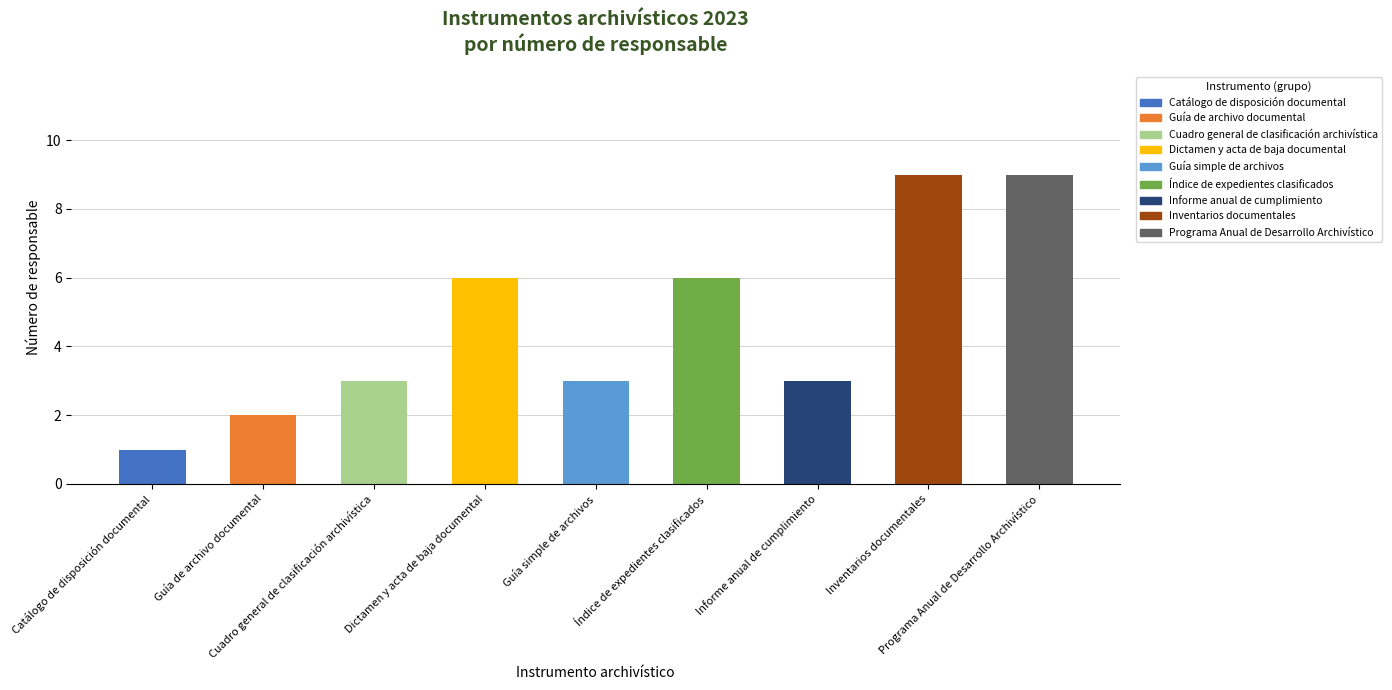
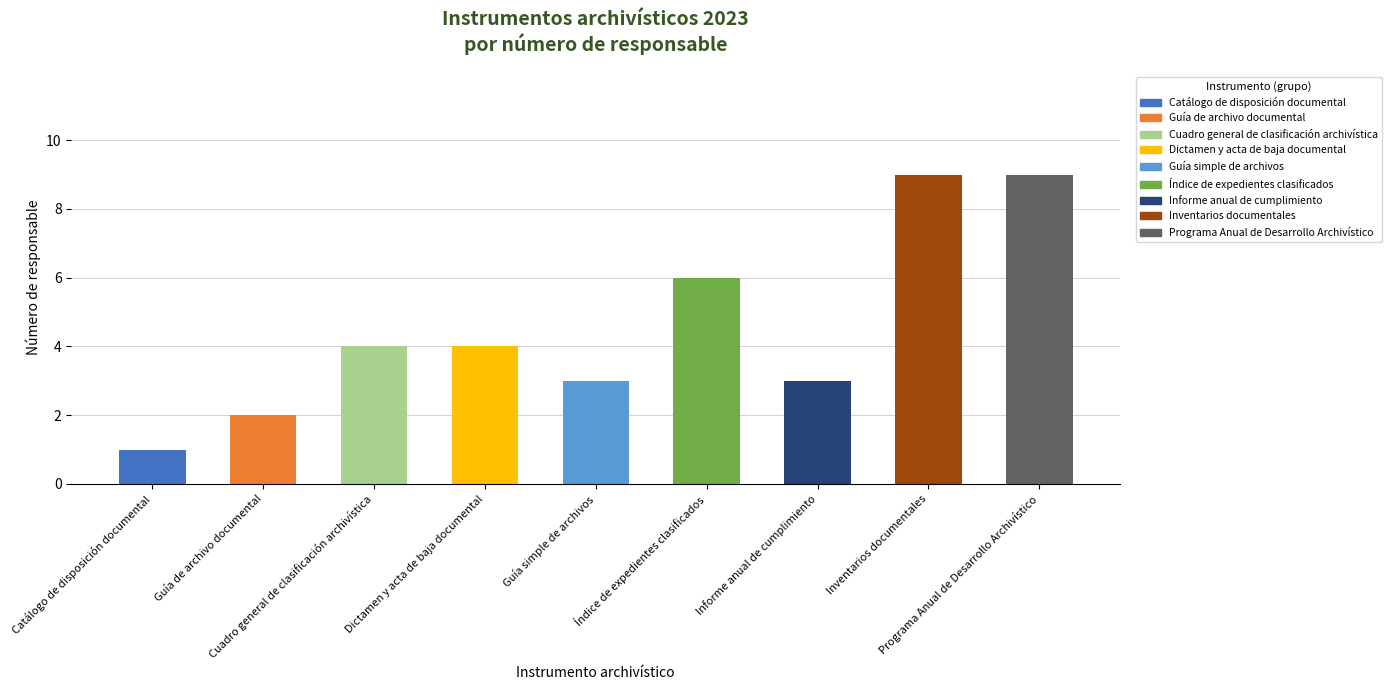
Cuadro general de clasificación archivística: 3 -> 4
Dictamen y acta de baja documental: 6 -> 4
